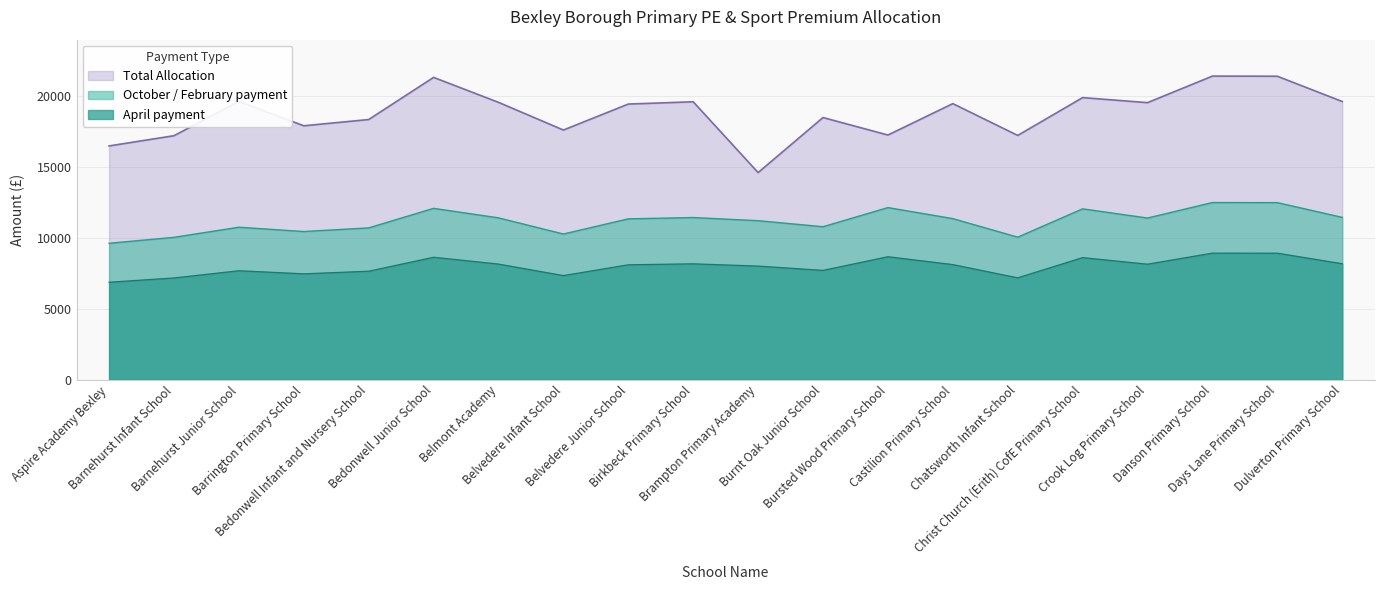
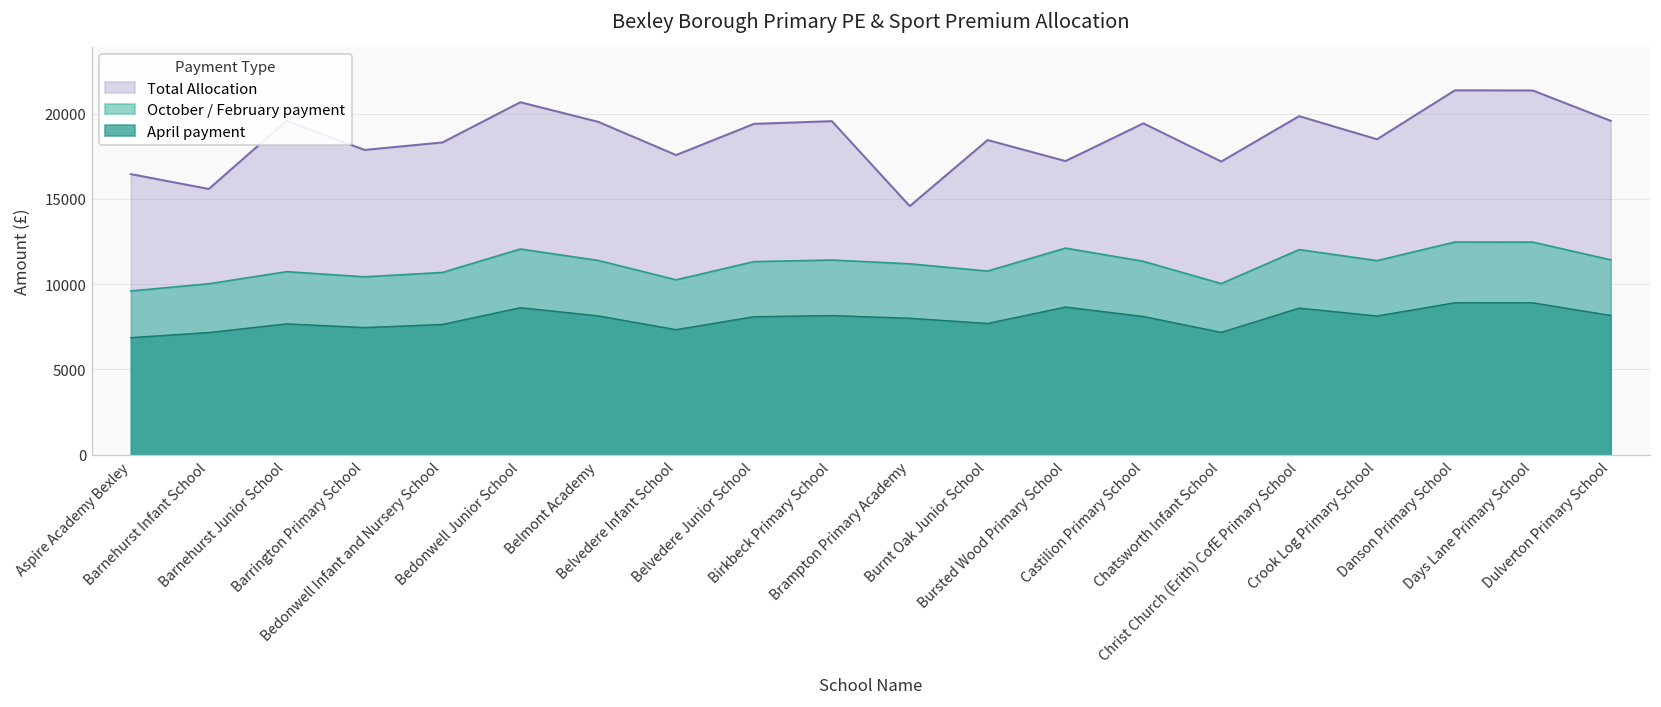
Total Allocation, Barnehurst Infant School: 17200 -> 15600
Total Allocation, Bedonwell Junior School: 21300 -> 20700
Total Allocation, Crook Log Primary School: 19500 -> 18500
